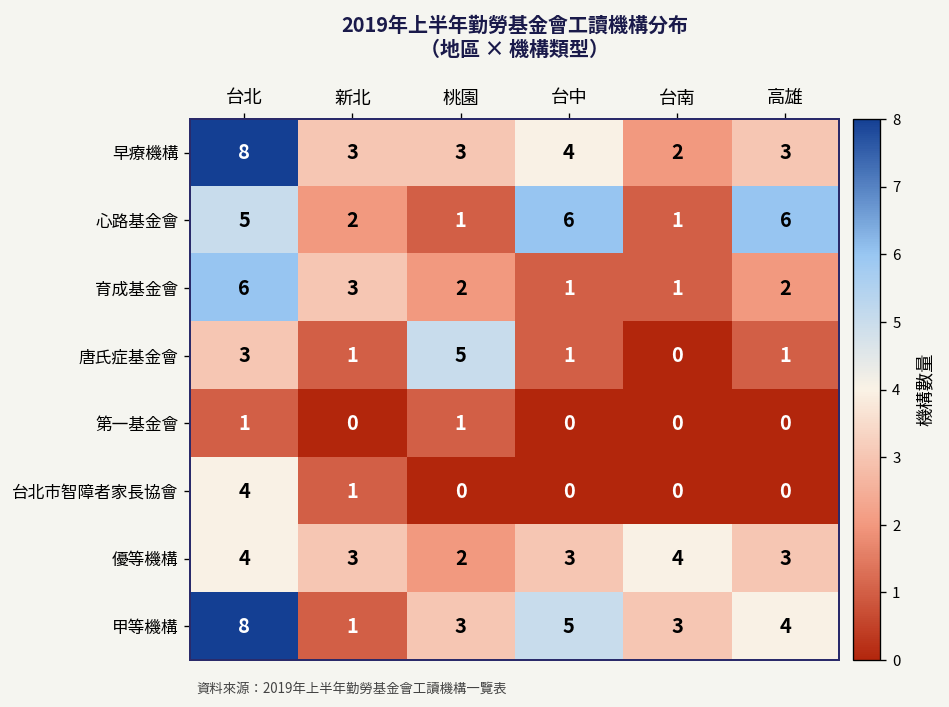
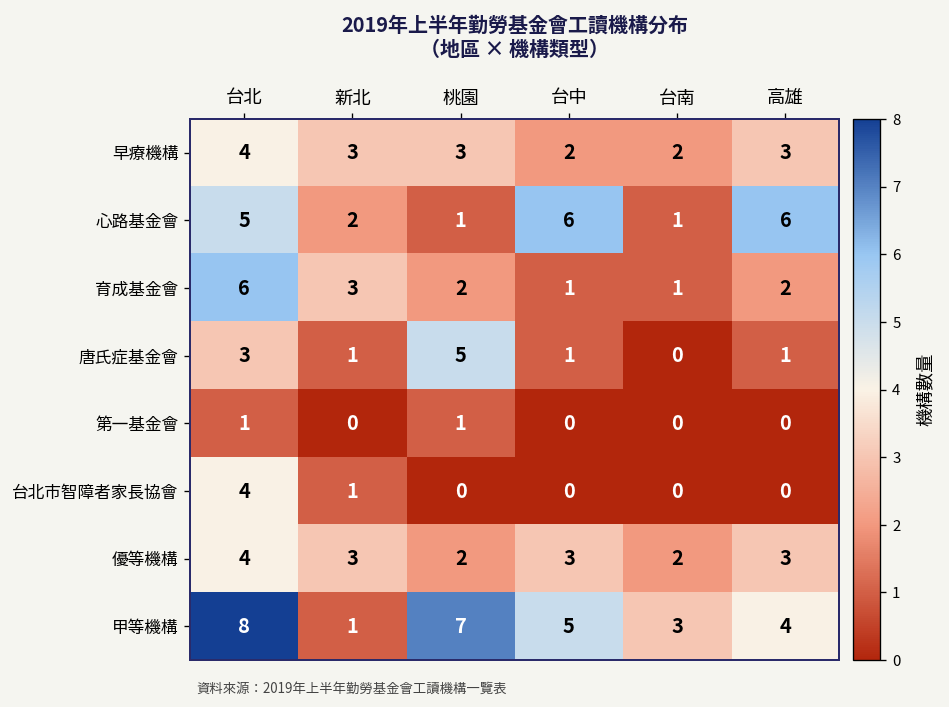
早療機構, 台北: 8 -> 4
早療機構, 台中: 4 -> 2
優等機構, 台南: 4 -> 2
甲等機構, 桃園: 3 -> 7
